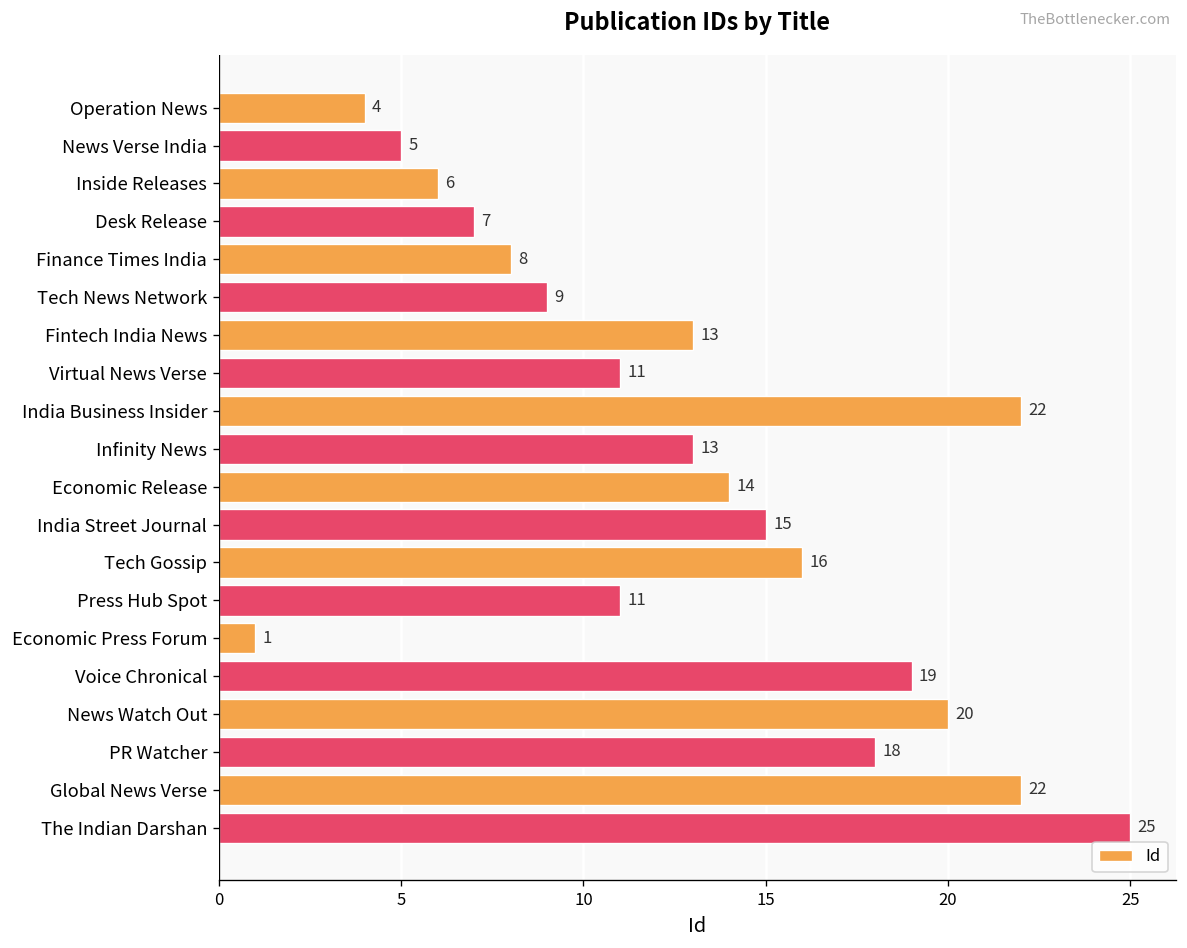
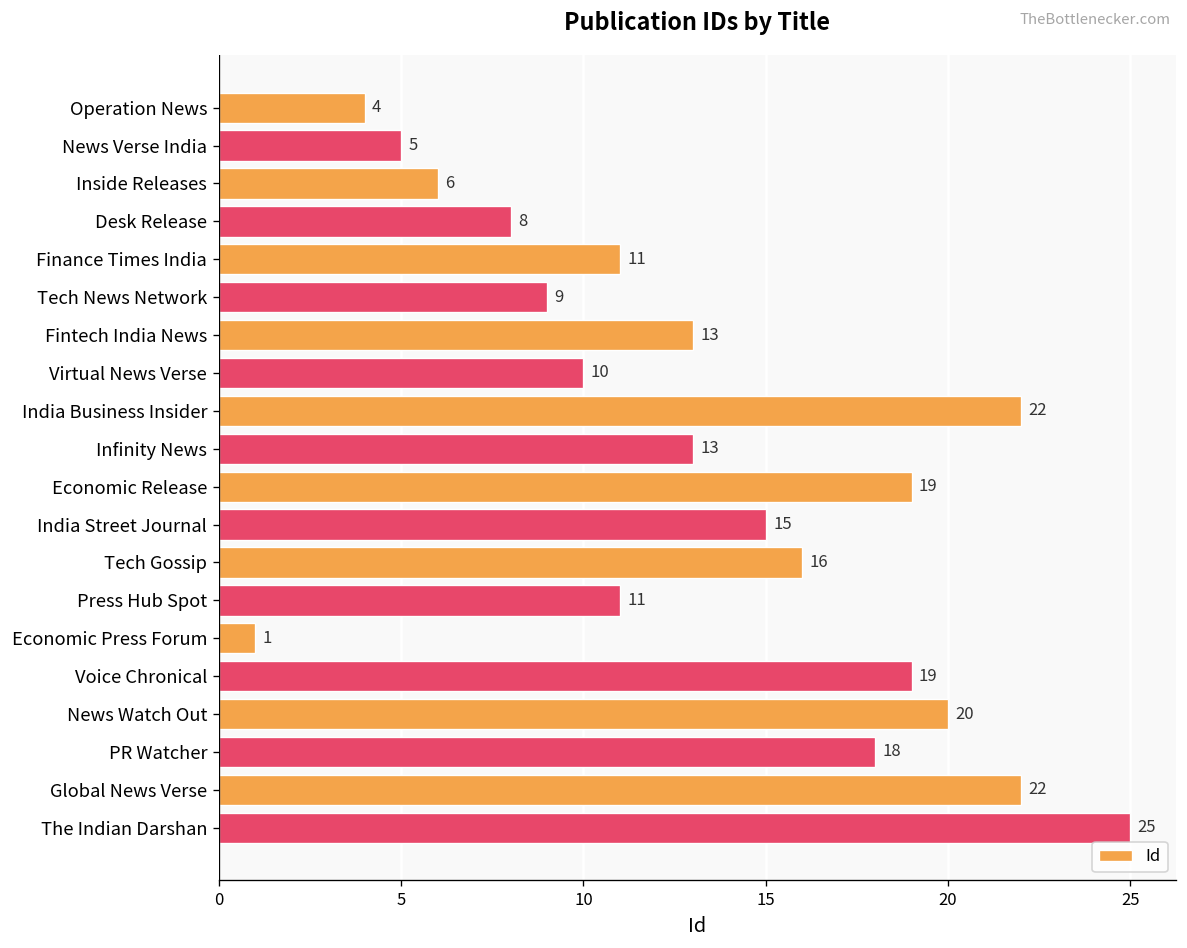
Desk Release: 7 -> 8
Finance Times India: 8 -> 11
Virtual News Verse: 11 -> 10
Economic Release: 14 -> 19
